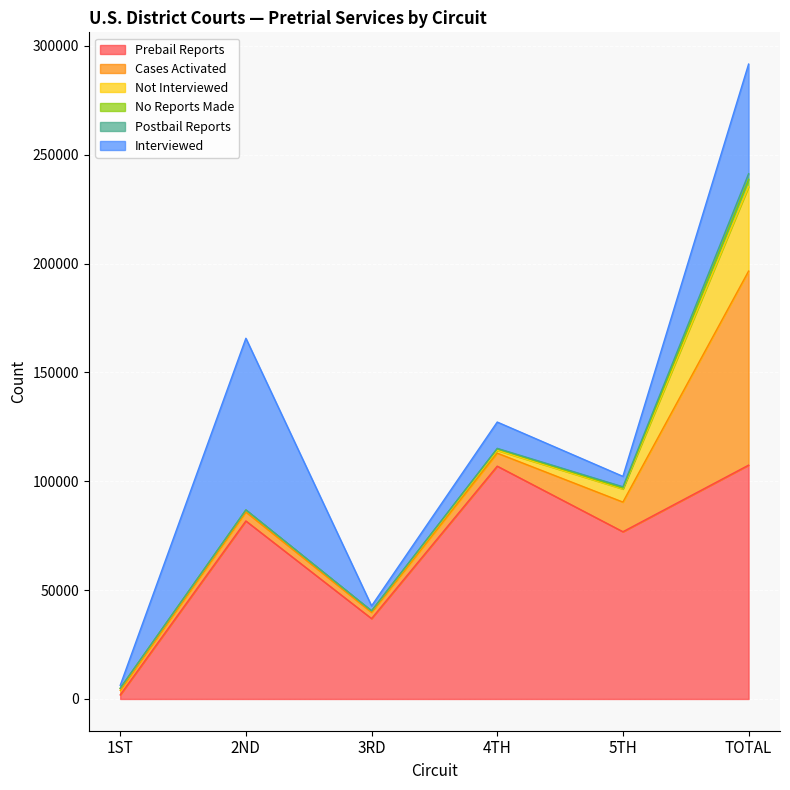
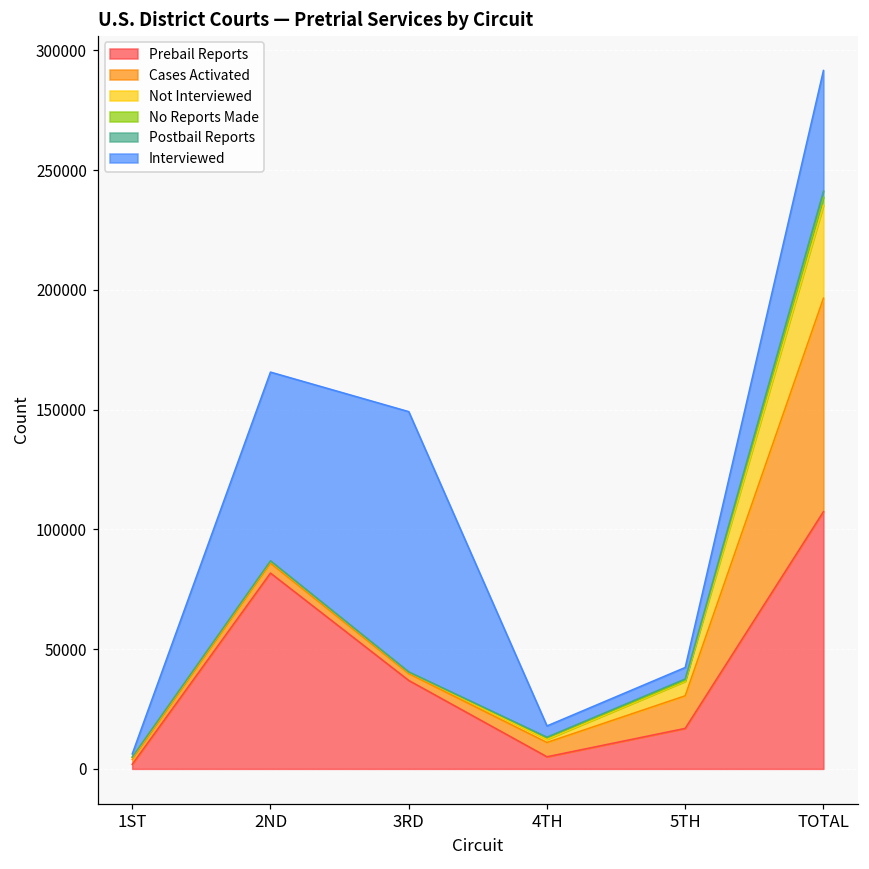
Interviewed, 3RD: 2000 -> 109000
Prebail Reports, 4TH: 107000 -> 5000
Interviewed, 4TH: 12000 -> 5000
Prebail Reports, 5TH: 77000 -> 17000
